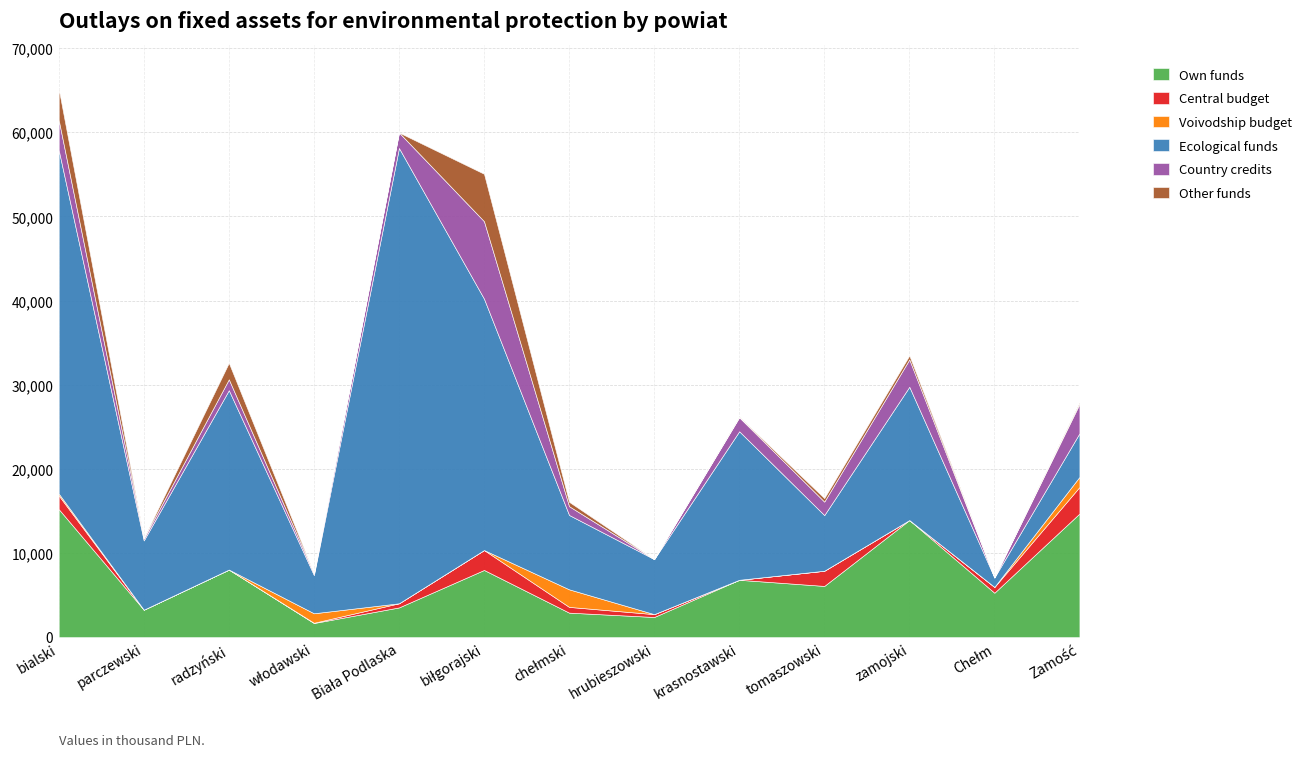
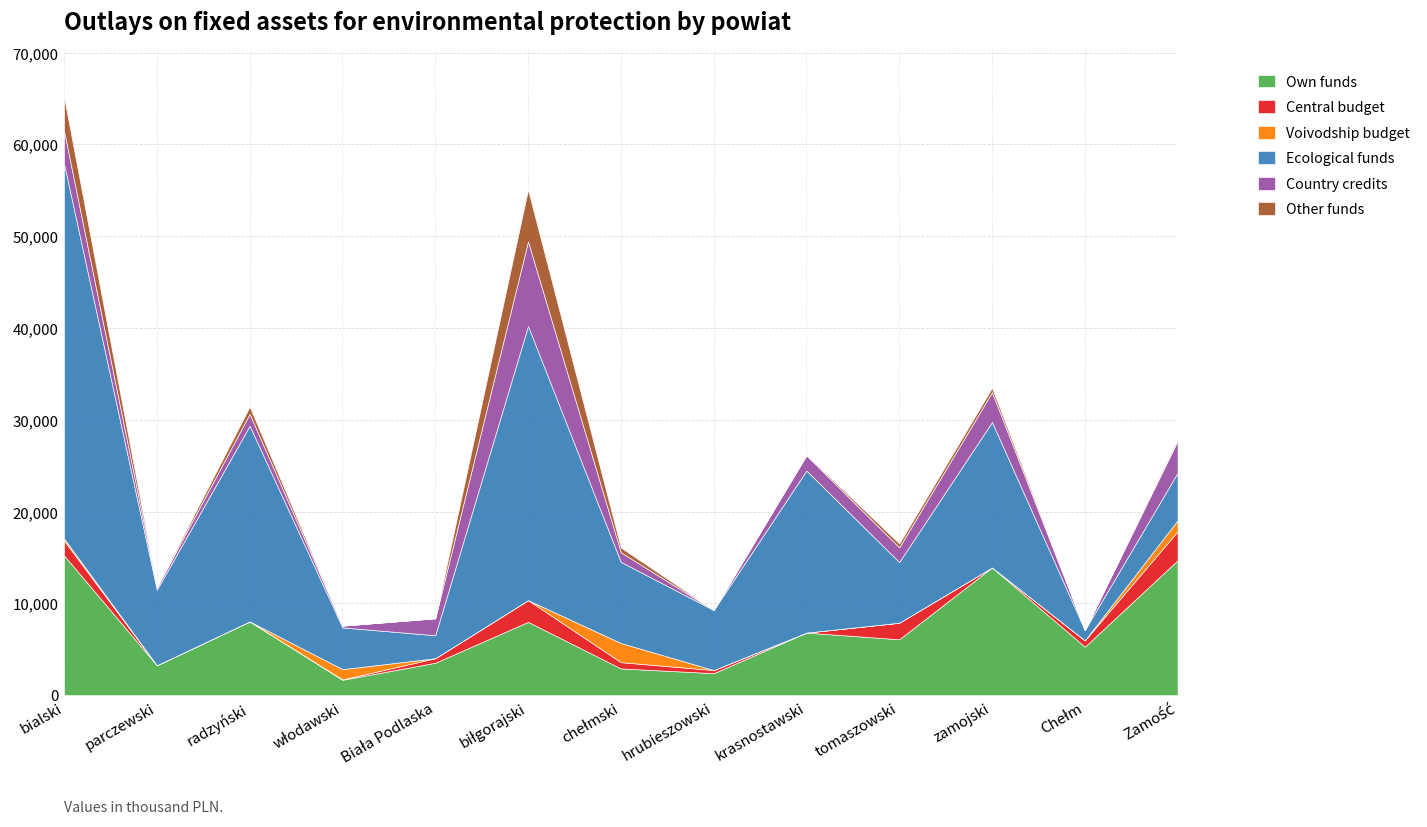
Other funds, radzyński: 2,000 -> 1,000
Ecological funds, Biała Podlaska: 54,000 -> 3,000
